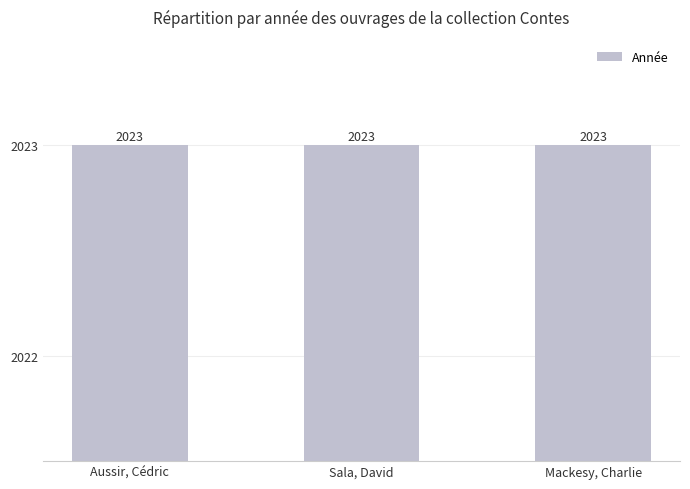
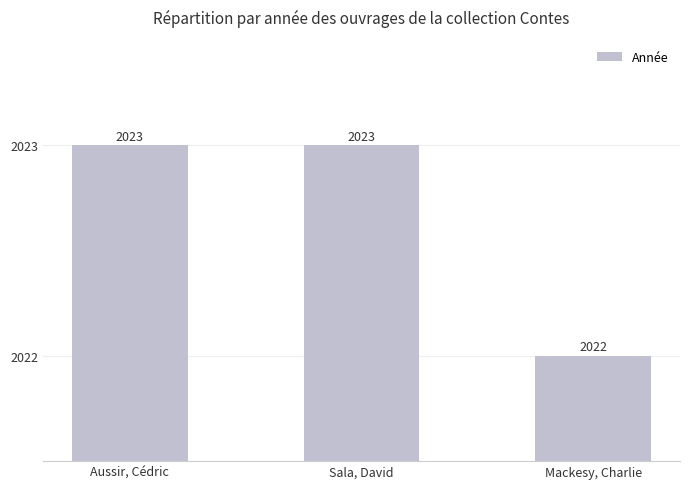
Mackesy, Charlie: 2023 -> 2022
